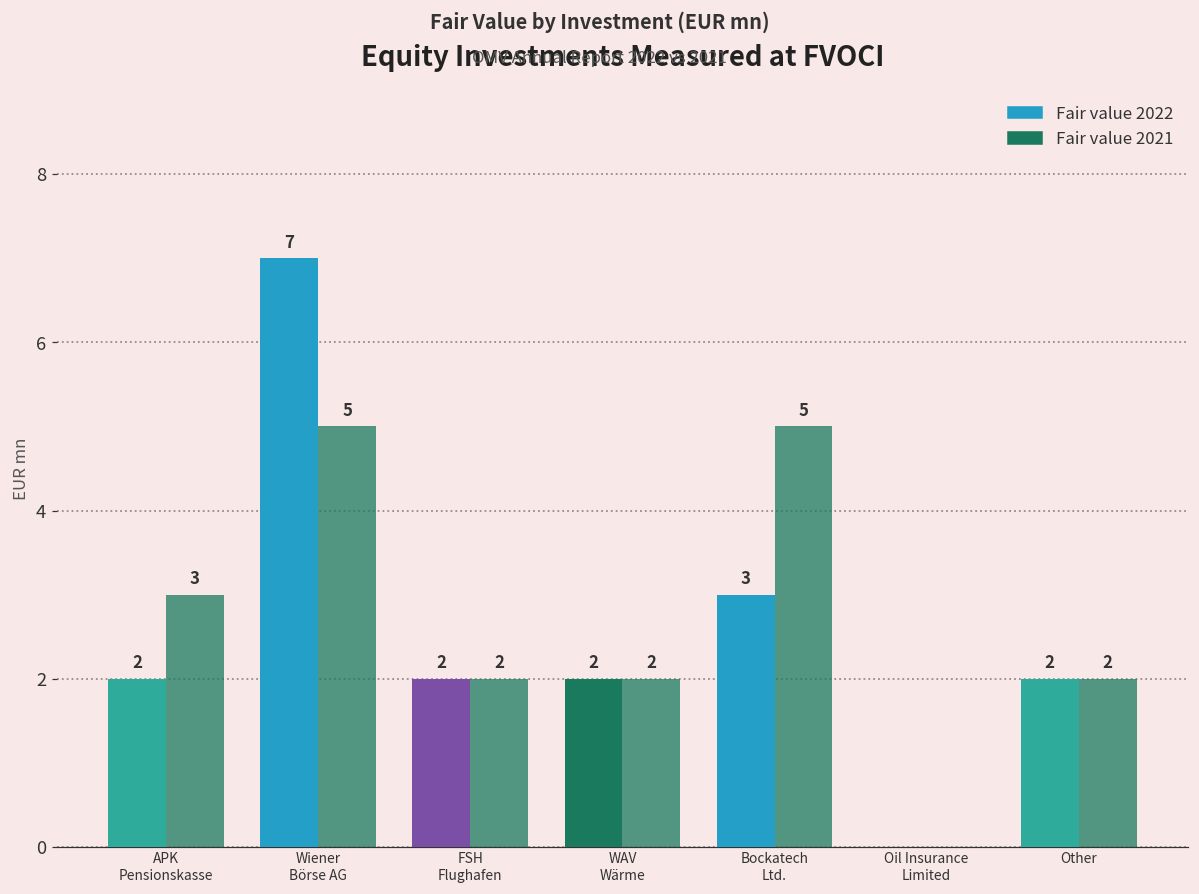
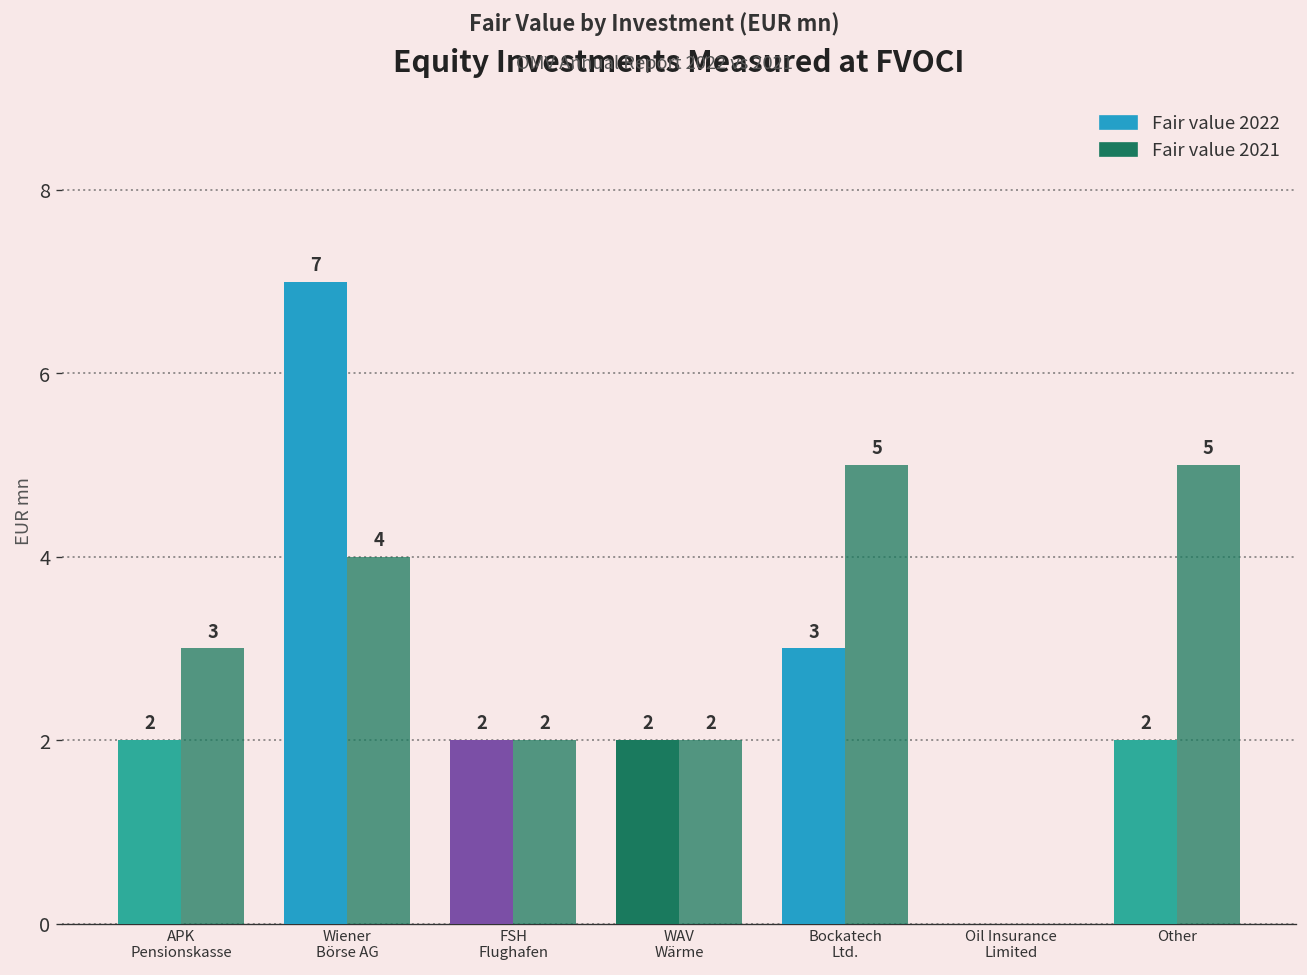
Fair value 2021, Wiener Börse AG: 5 -> 4
Fair value 2021, Other: 2 -> 5
